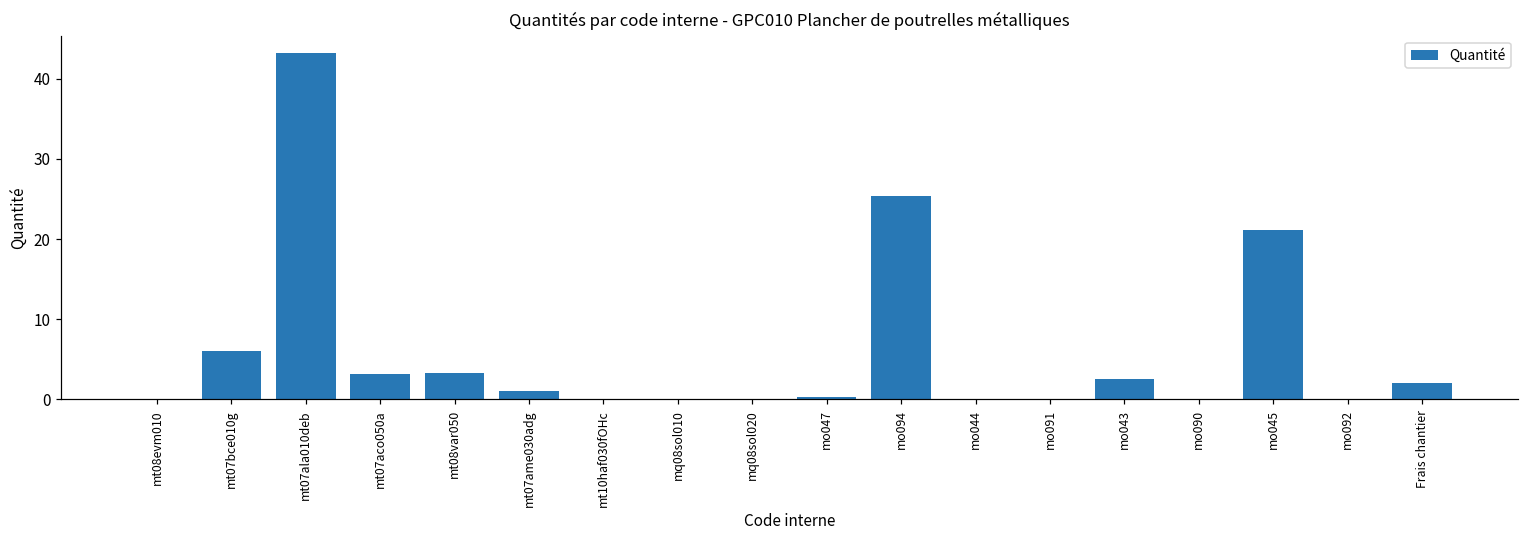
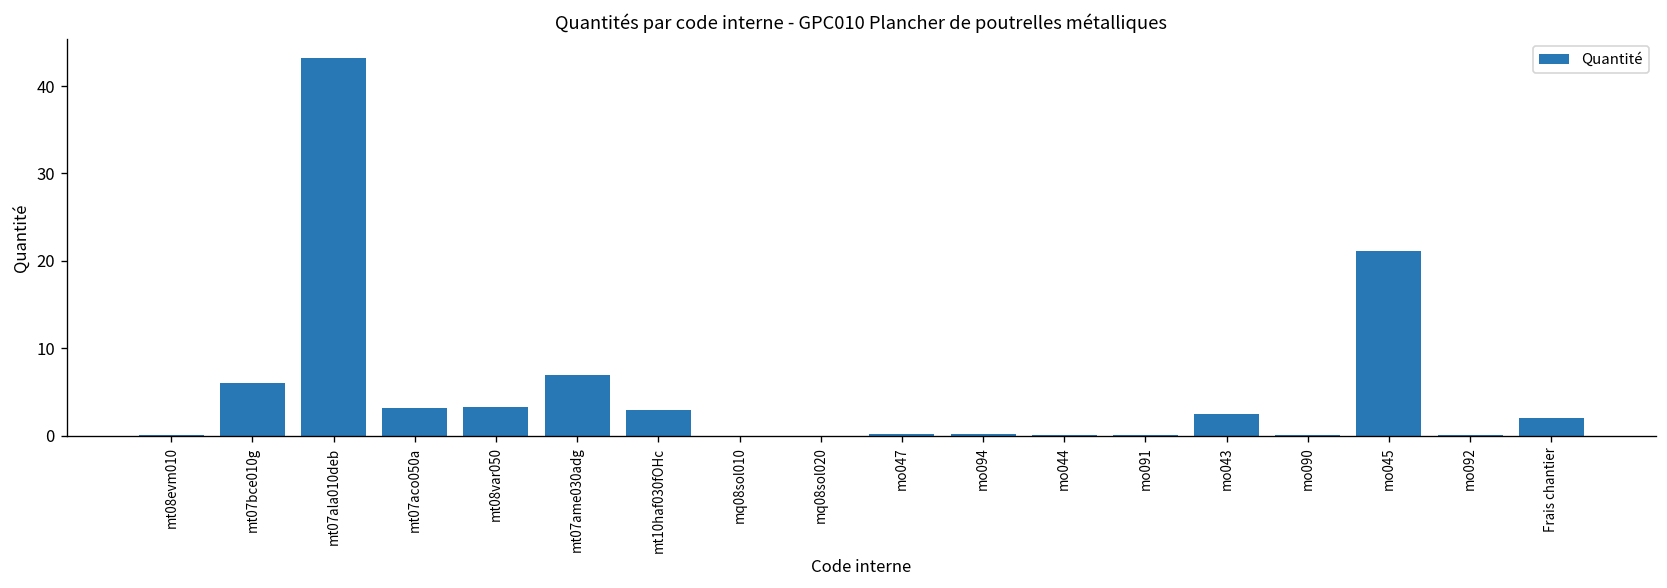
mt07ame030adg: 1 -> 7
mt10haf030fOHc: 0 -> 3
mo094: 25 -> 0
